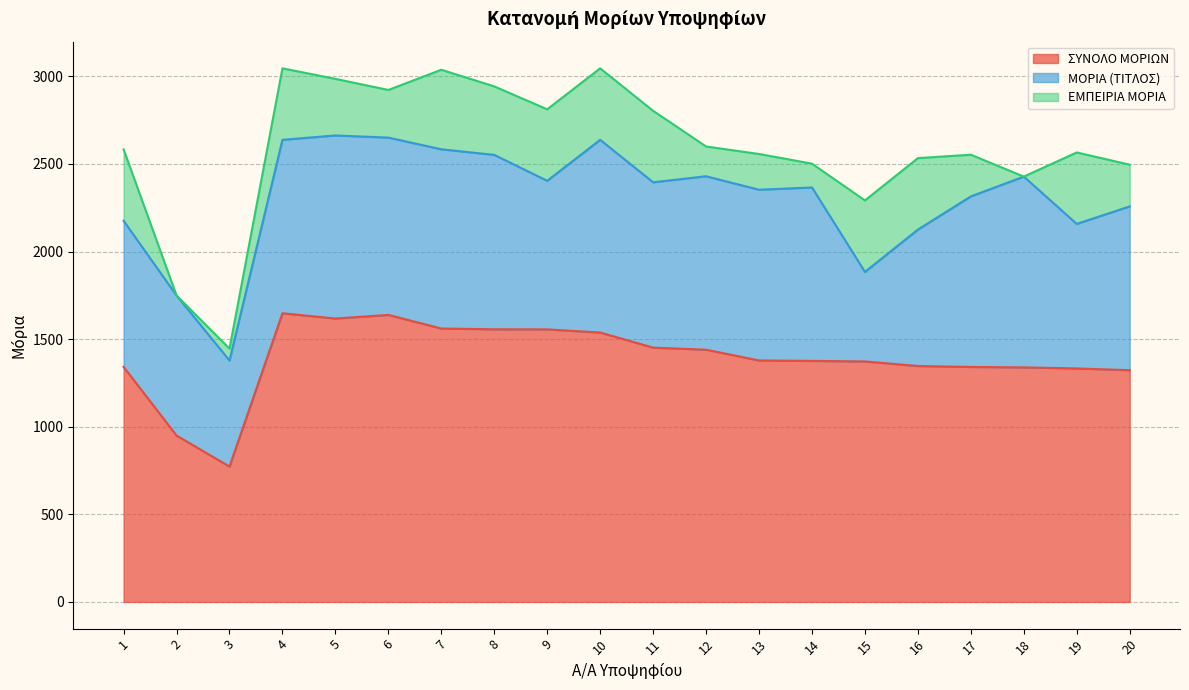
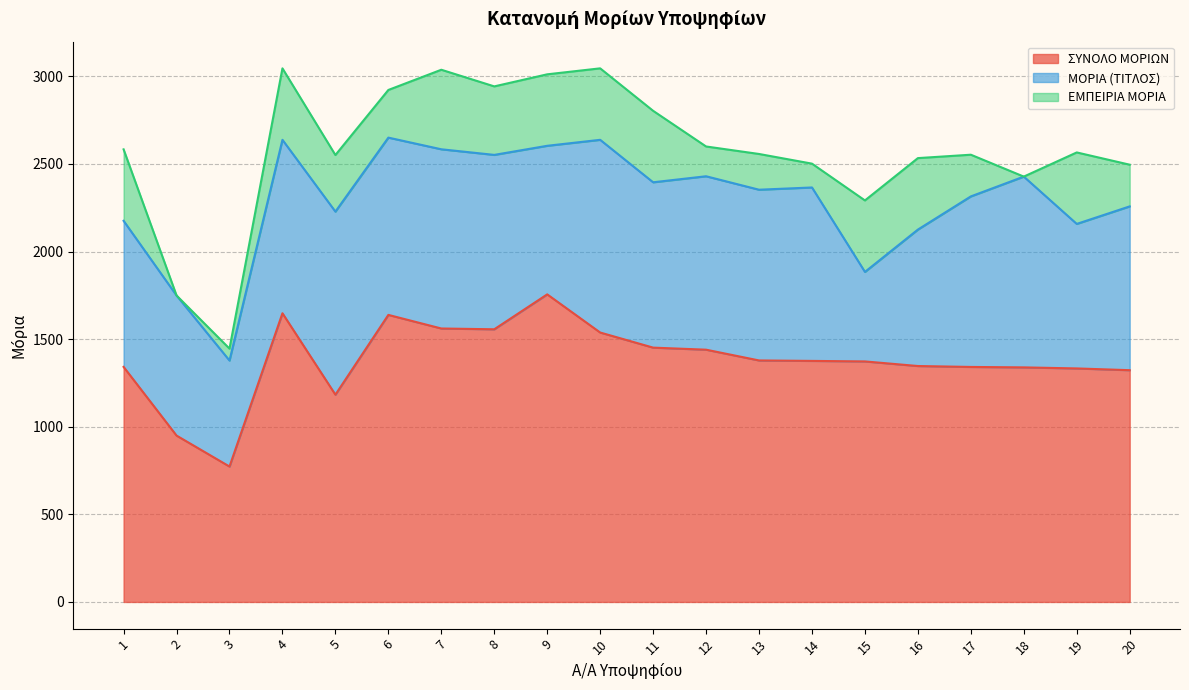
ΣΥΝΟΛΟ ΜΟΡΙΩΝ, 5: 1620 -> 1180
ΣΥΝΟΛΟ ΜΟΡΙΩΝ, 9: 1560 -> 1760
